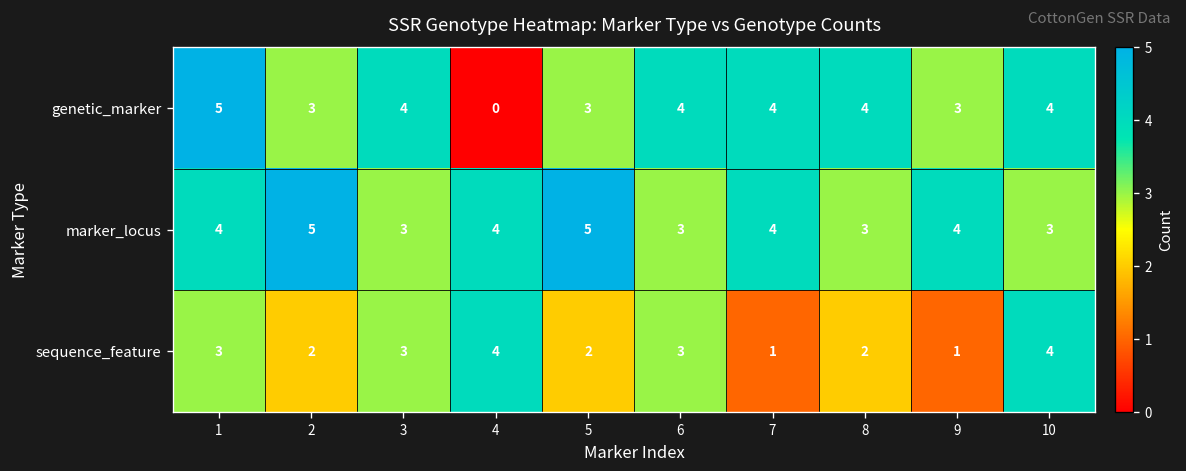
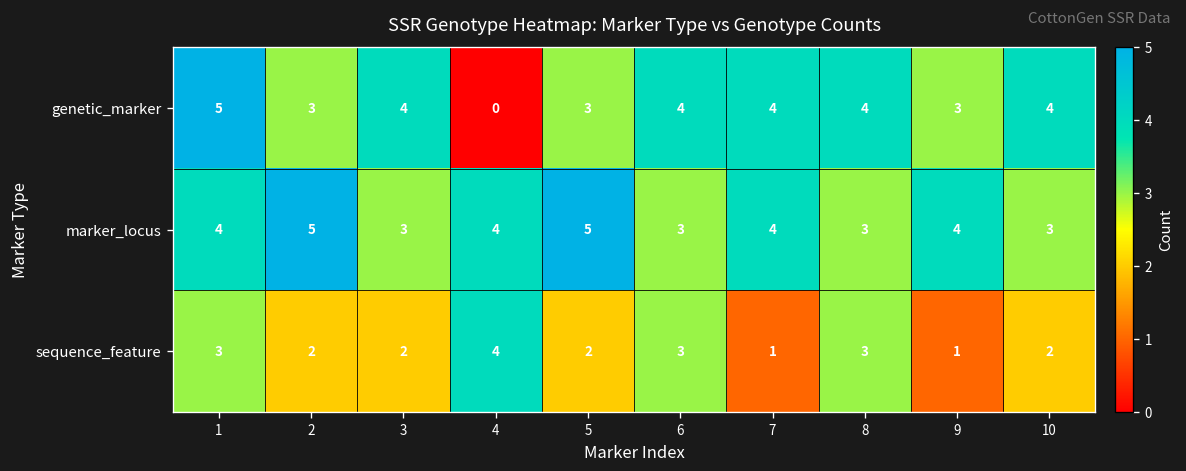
sequence_feature, 3: 3 -> 2
sequence_feature, 8: 2 -> 3
sequence_feature, 10: 4 -> 2
